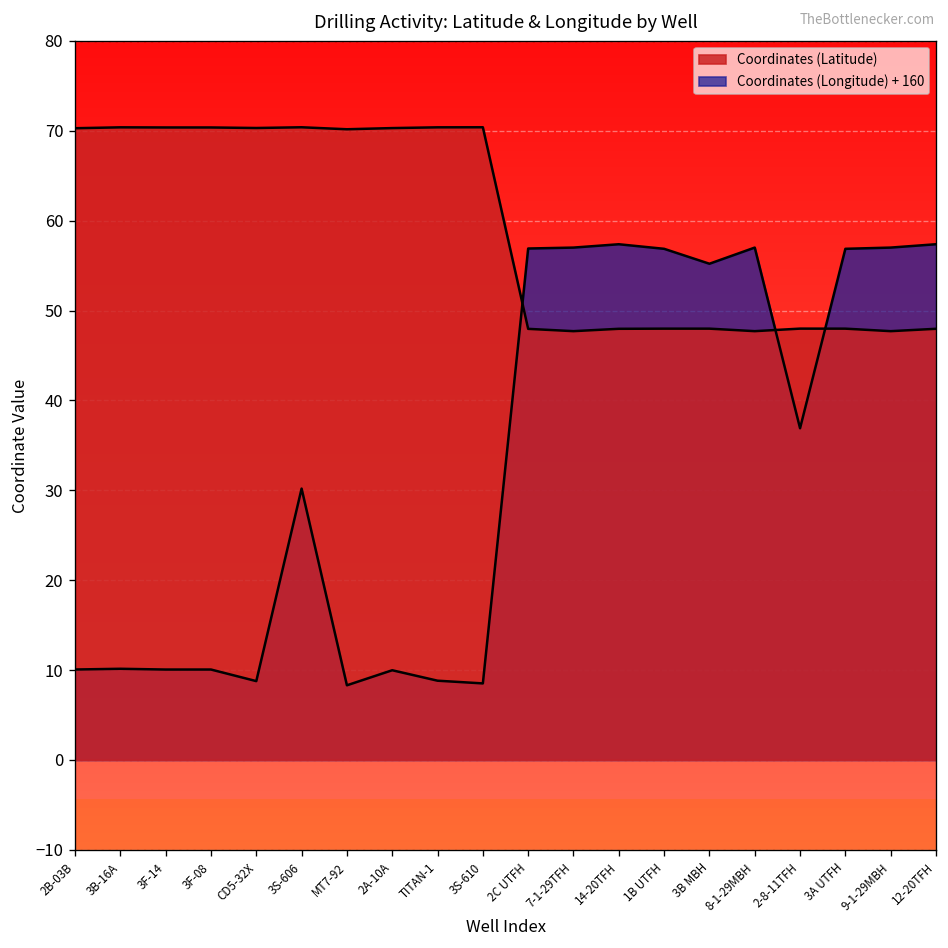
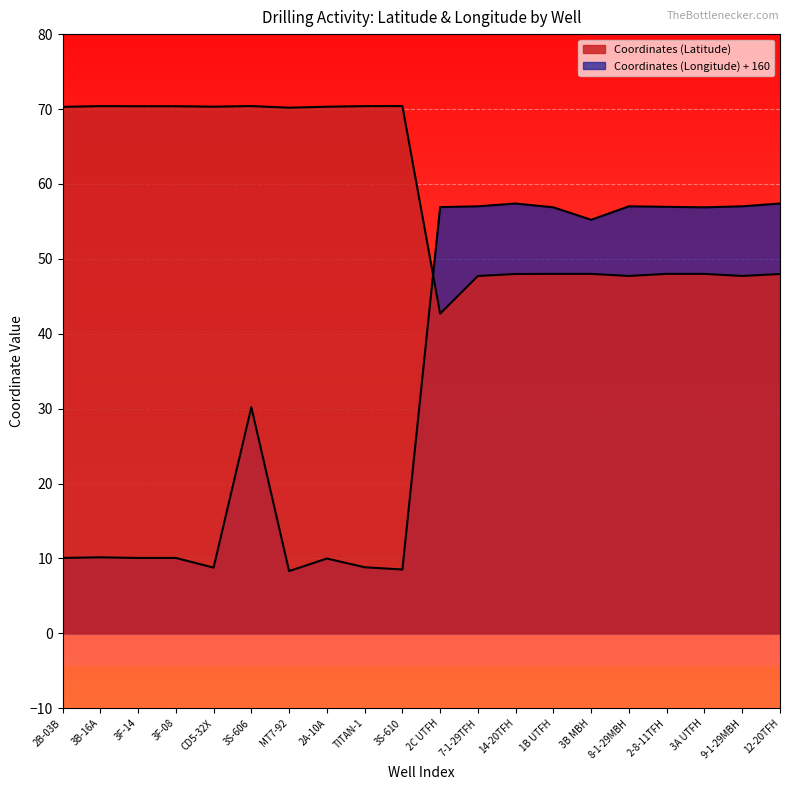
Coordinates (Latitude), 2C UTFH: 48 -> 43
Coordinates (Longitude) + 160, 2-8-11TFH: 37 -> 57
